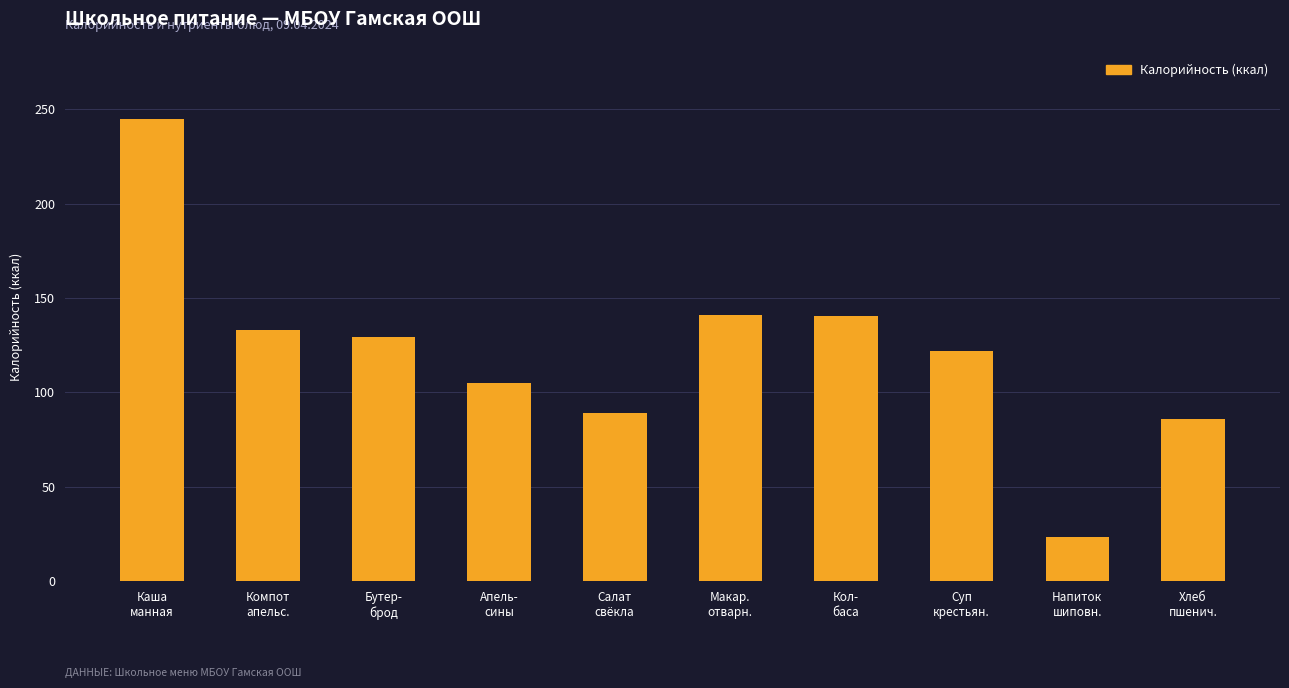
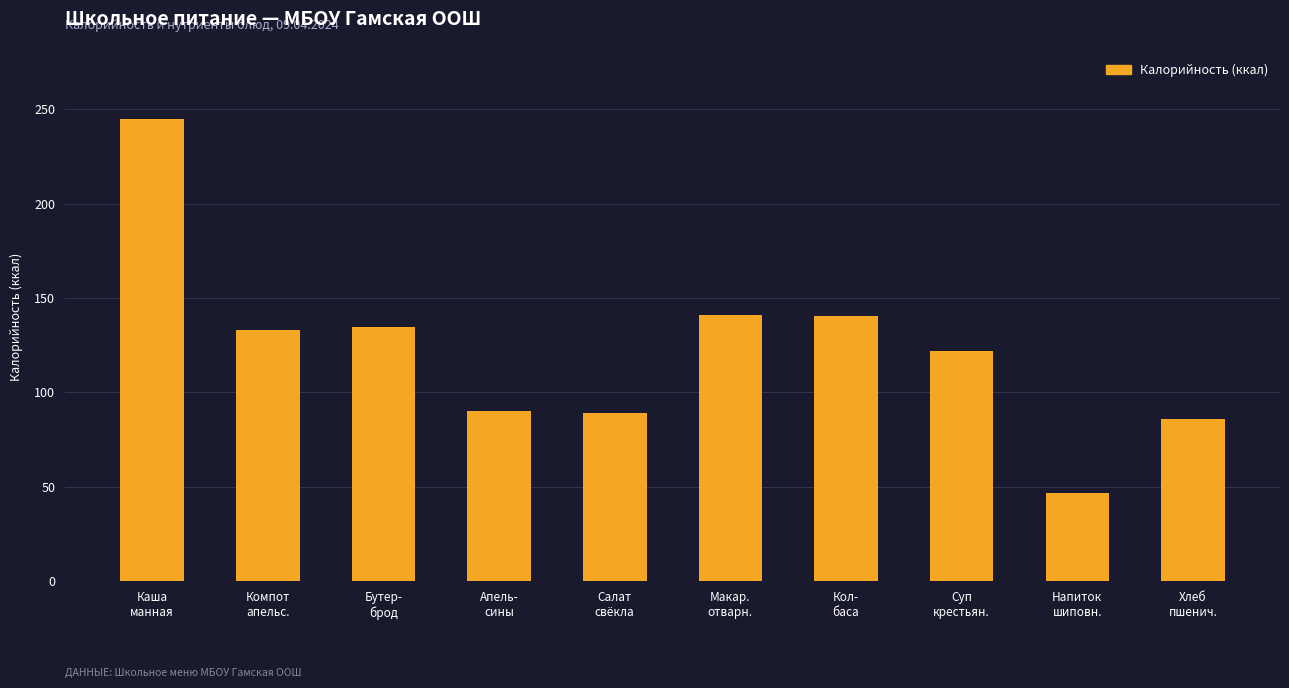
Бутер- брод: 129 -> 134
Апель- сины: 105 -> 90
Напиток шиповн.: 24 -> 47
